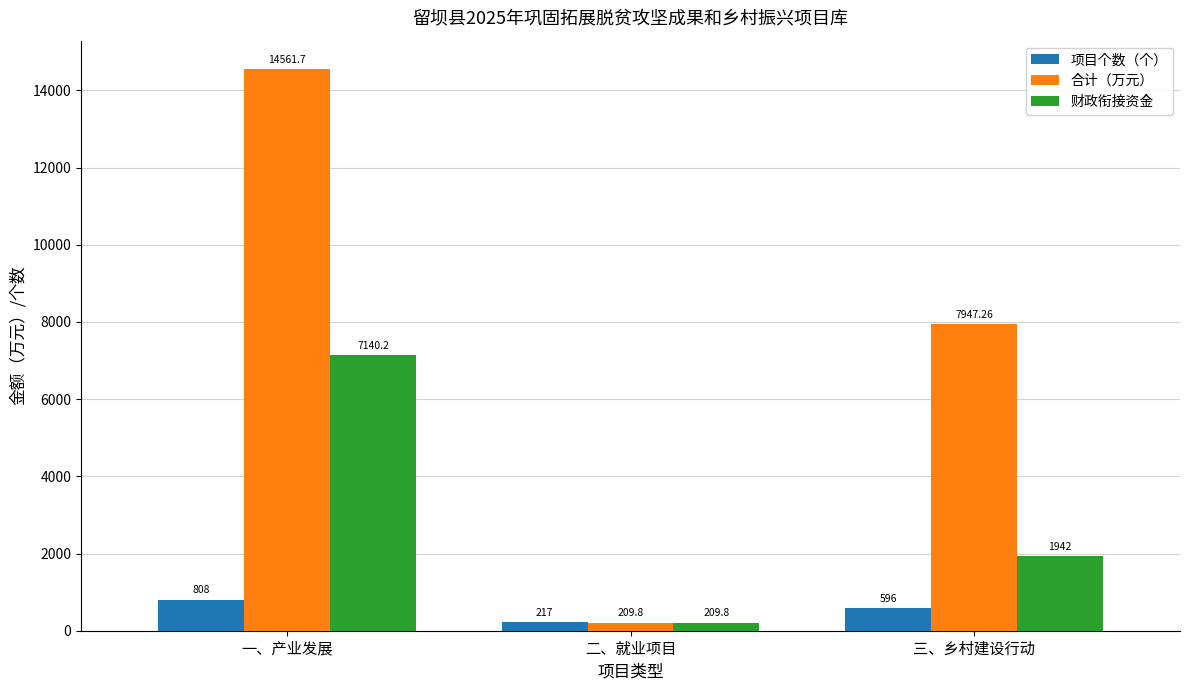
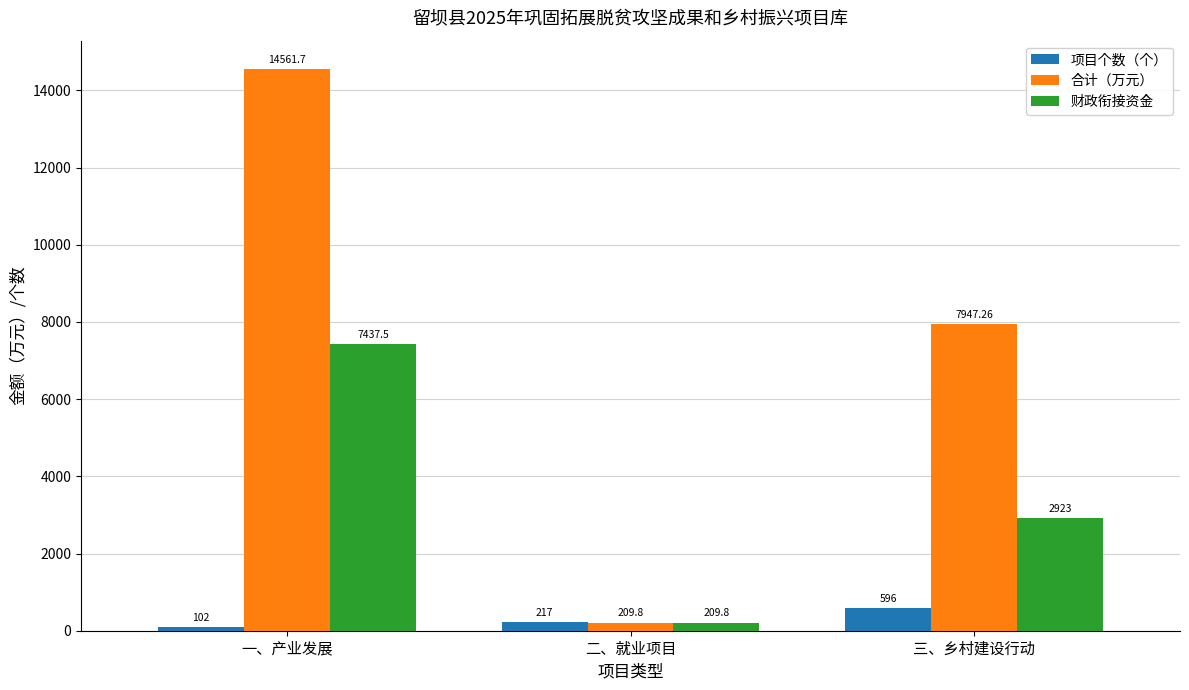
项目个数（个）, 一、产业发展: 808 -> 102
财政衔接资金, 一、产业发展: 7140.2 -> 7437.5
财政衔接资金, 三、乡村建设行动: 1942 -> 2923
